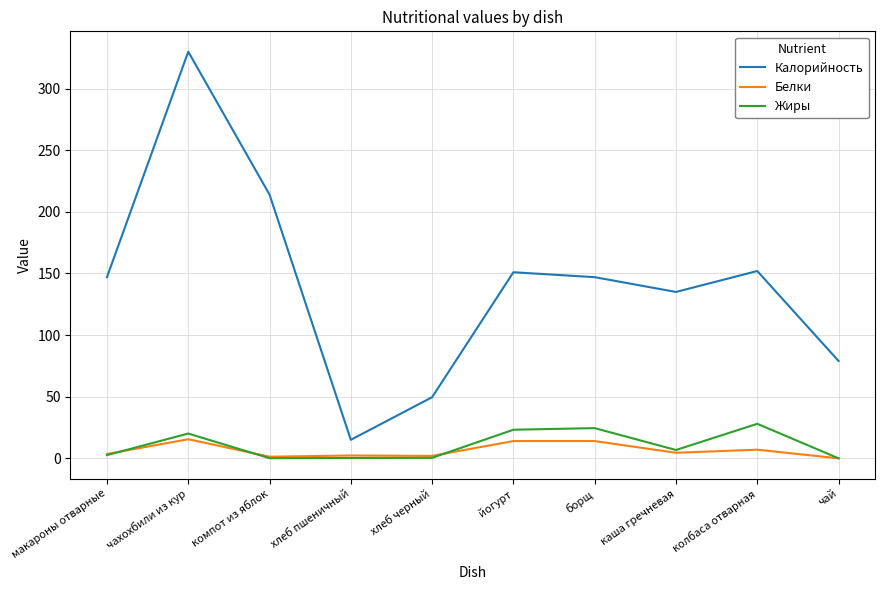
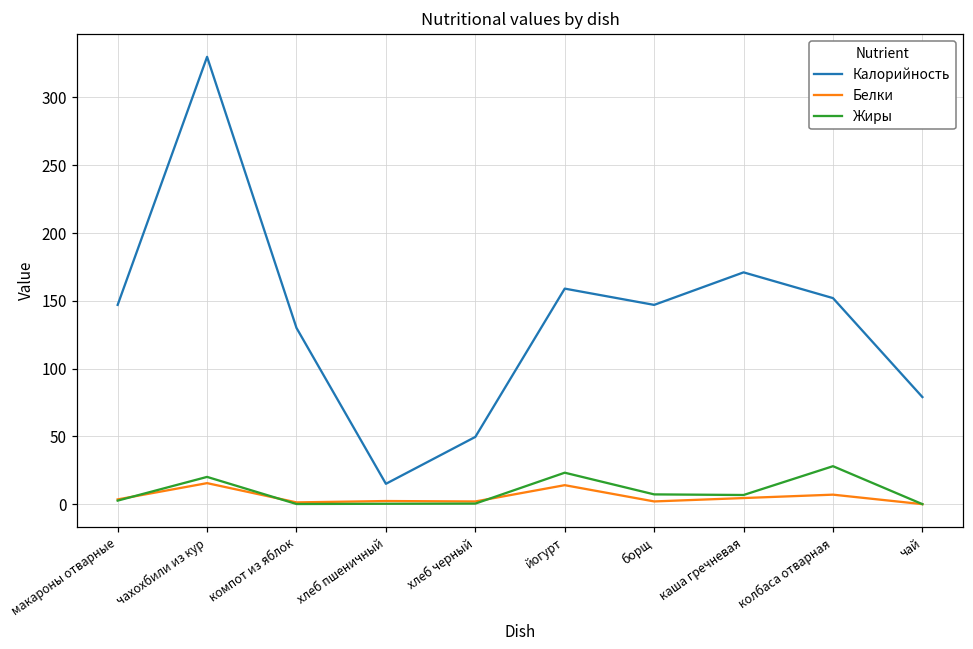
Калорийность, компот из яблок: 214 -> 130
Калорийность, йогурт: 151 -> 159
Белки, борщ: 14 -> 2
Жиры, борщ: 25 -> 7
Калорийность, каша гречневая: 135 -> 171
